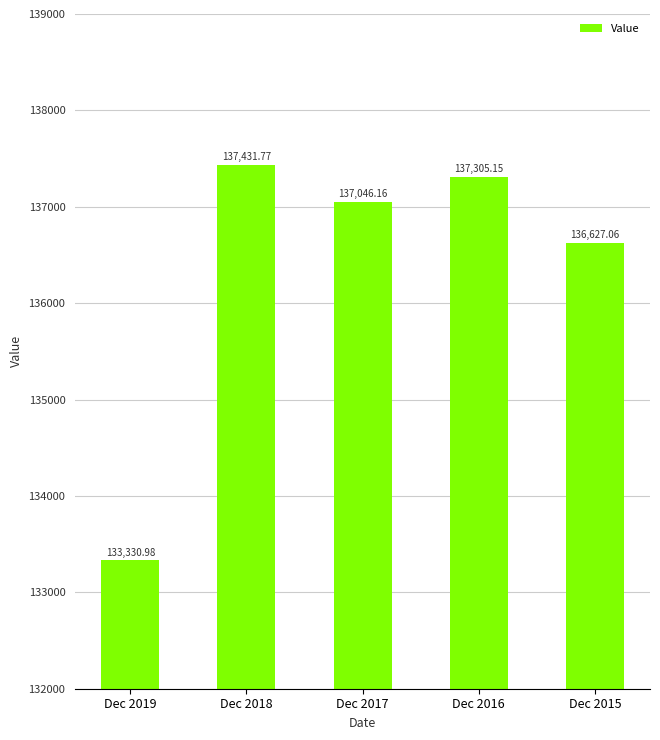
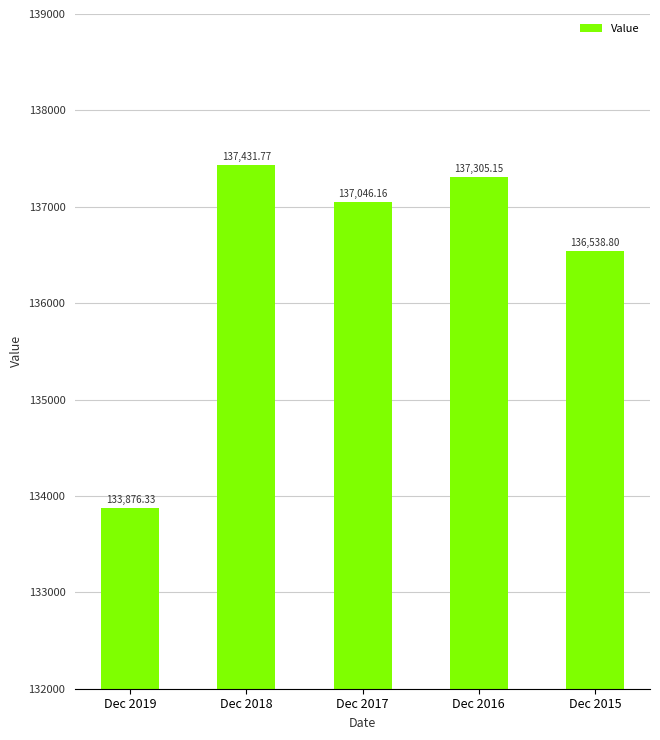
Dec 2019: 133,330.98 -> 133,876.33
Dec 2015: 136,627.06 -> 136,538.80
